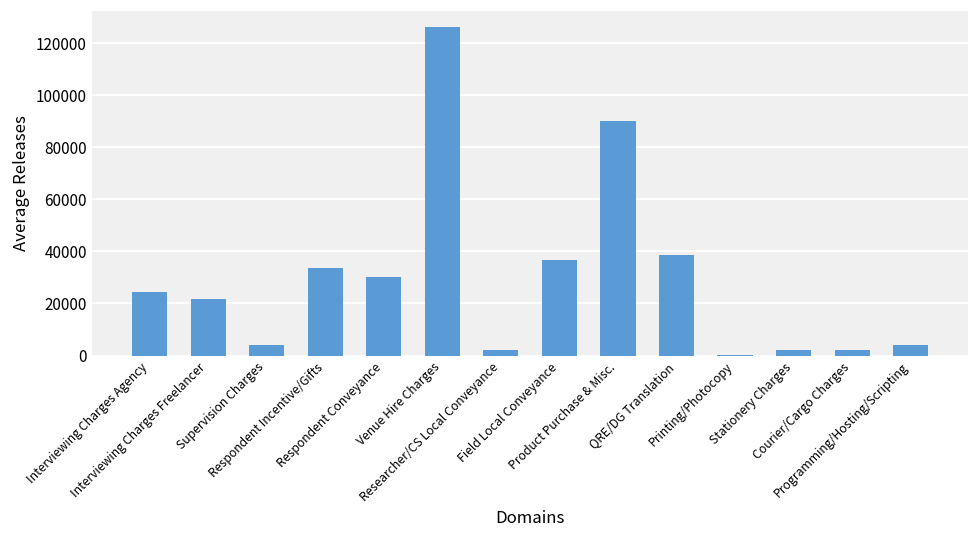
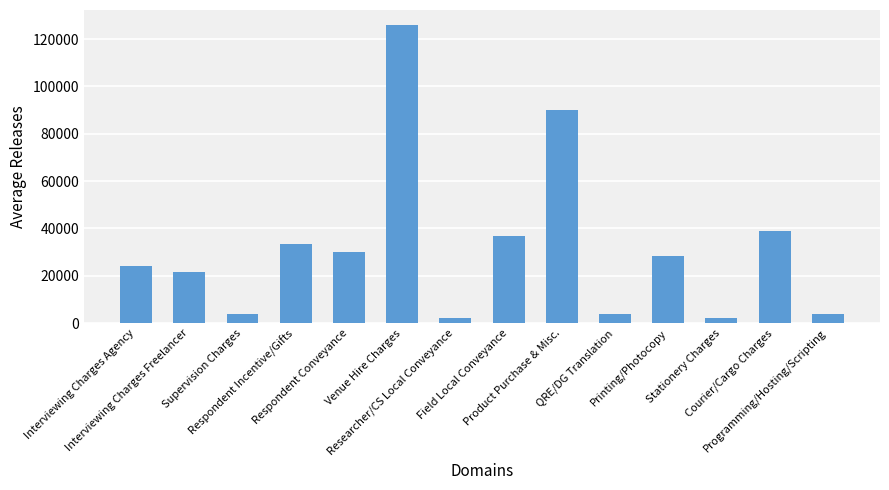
QRE/DG Translation: 38000 -> 4000
Printing/Photocopy: 0 -> 29000
Courier/Cargo Charges: 2000 -> 39000
